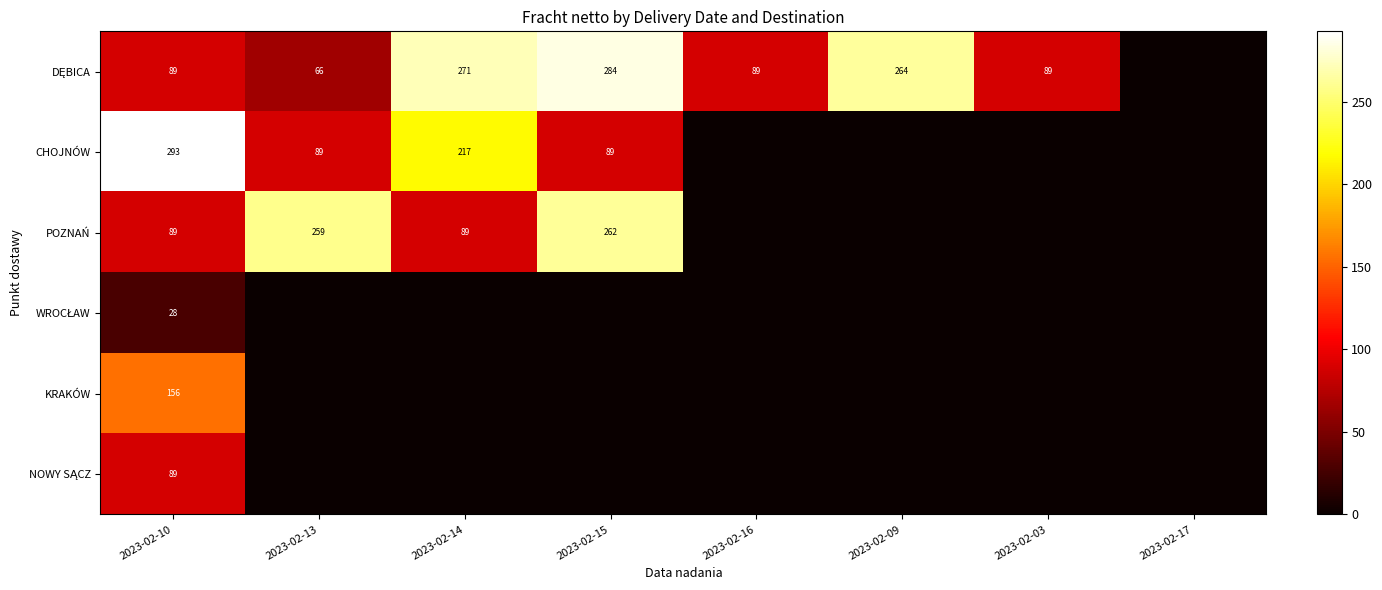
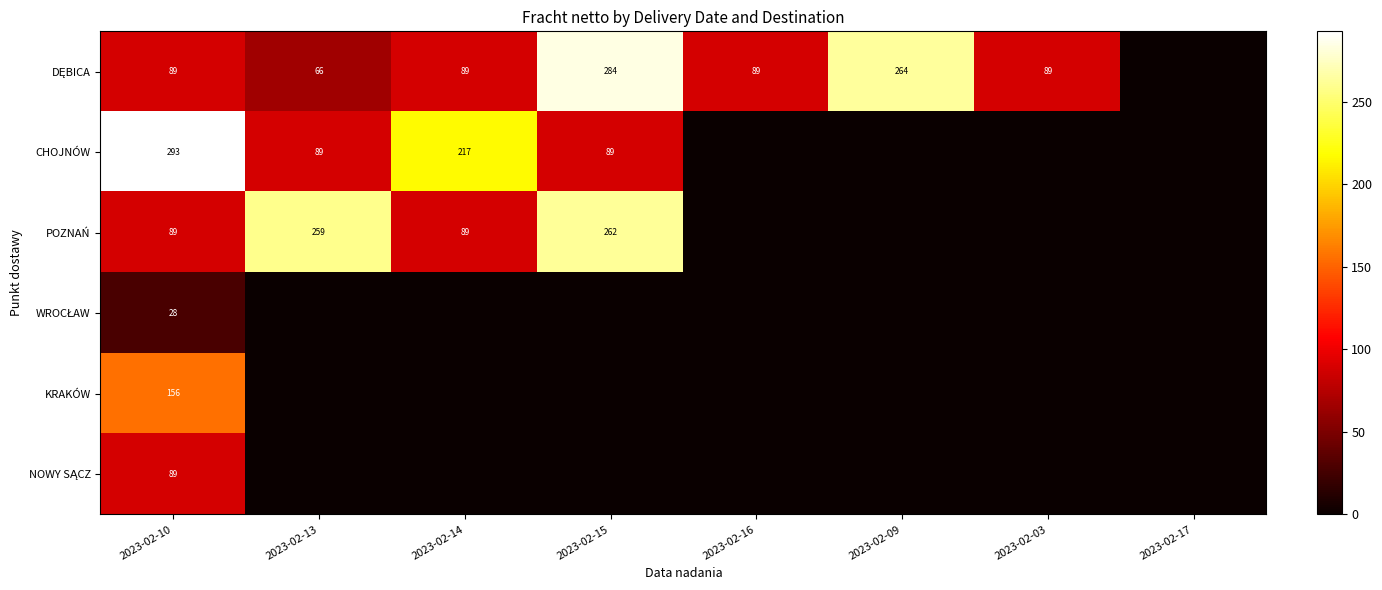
DĘBICA, 2023-02-14: 271 -> 89
